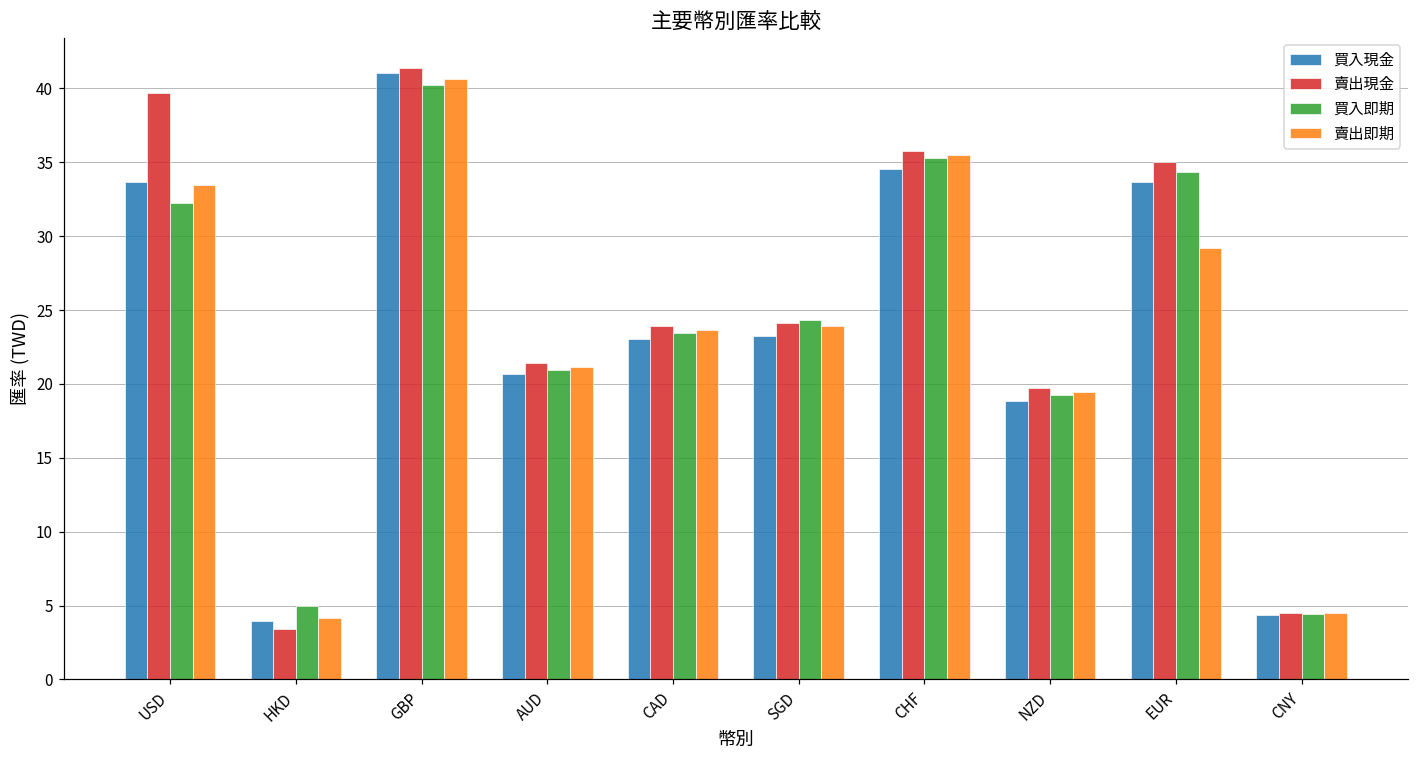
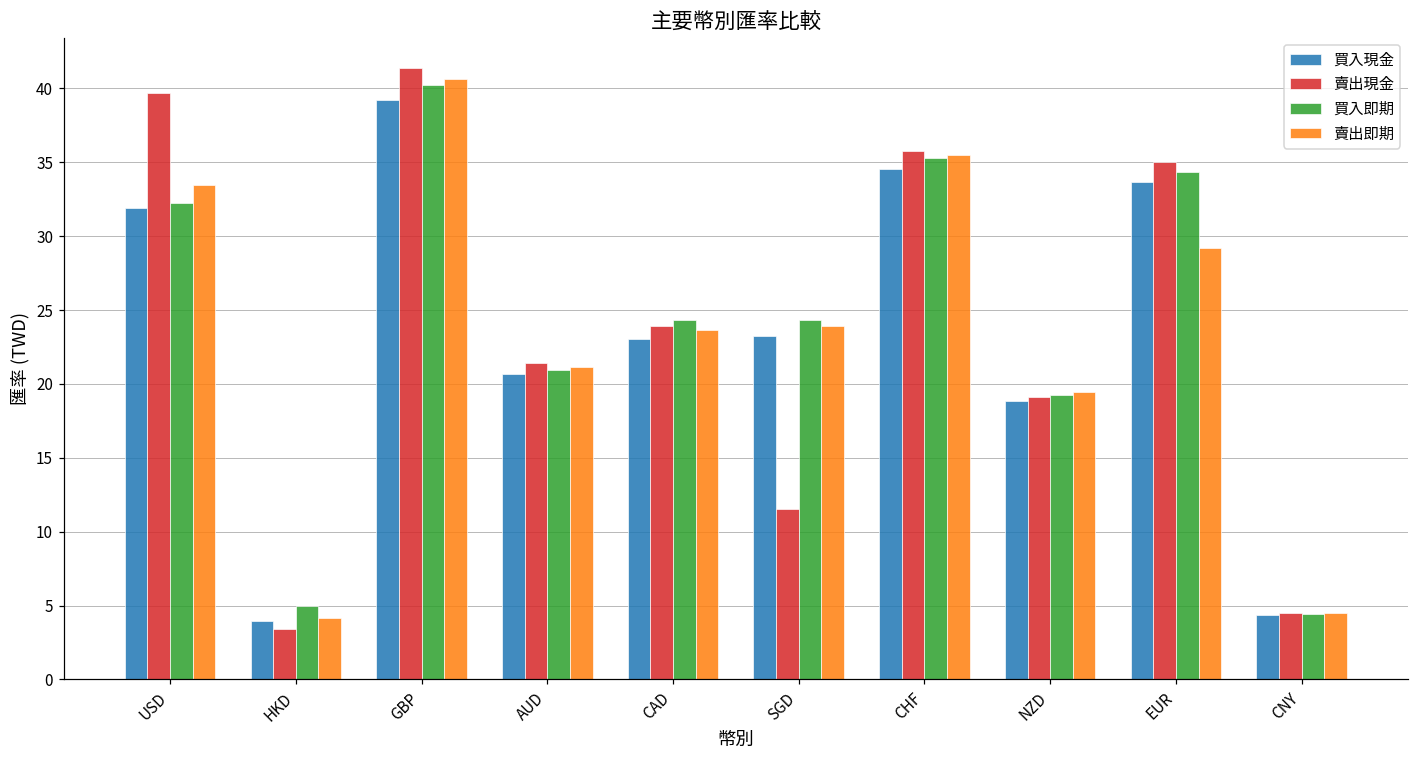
買入現金, USD: 33.7 -> 31.9
買入現金, GBP: 41.0 -> 39.2
買入即期, CAD: 23.4 -> 24.3
賣出現金, SGD: 24.1 -> 11.5
賣出現金, NZD: 19.7 -> 19.1
